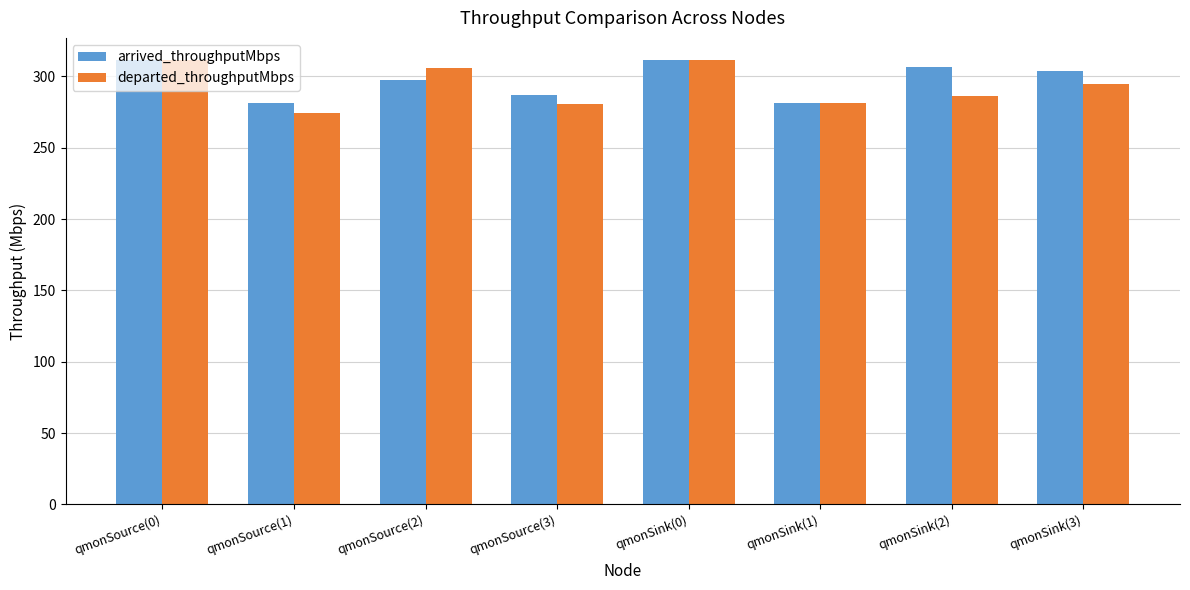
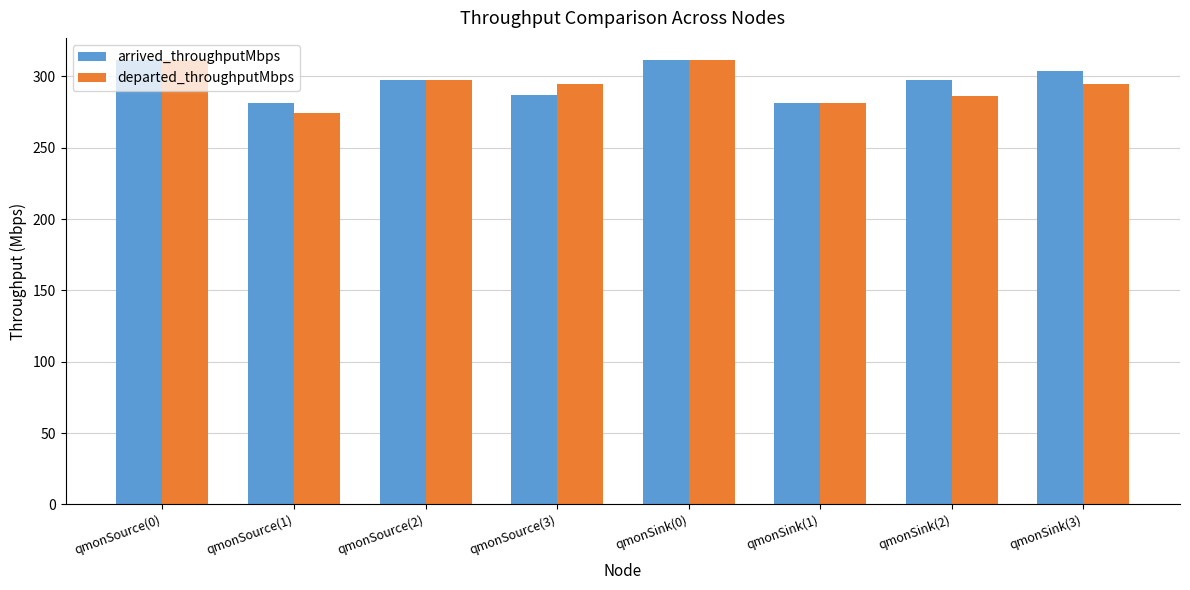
departed_throughputMbps, qmonSource(2): 306 -> 298
departed_throughputMbps, qmonSource(3): 281 -> 295
arrived_throughputMbps, qmonSink(2): 307 -> 298
